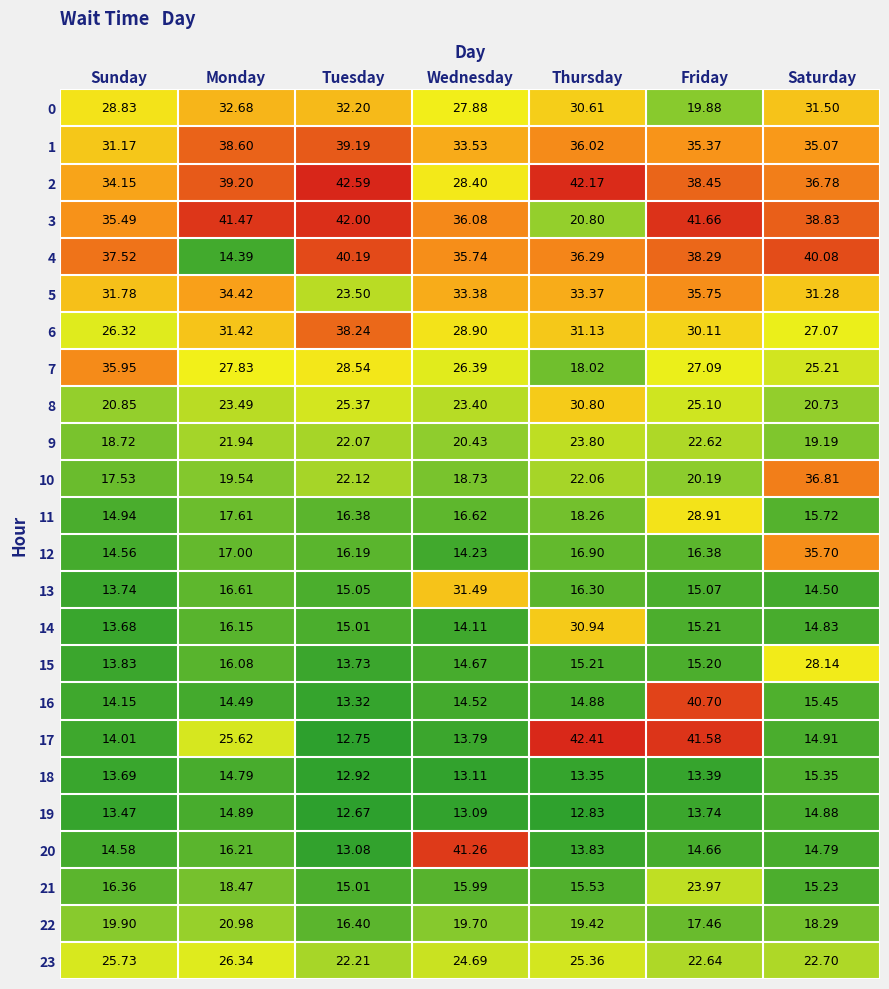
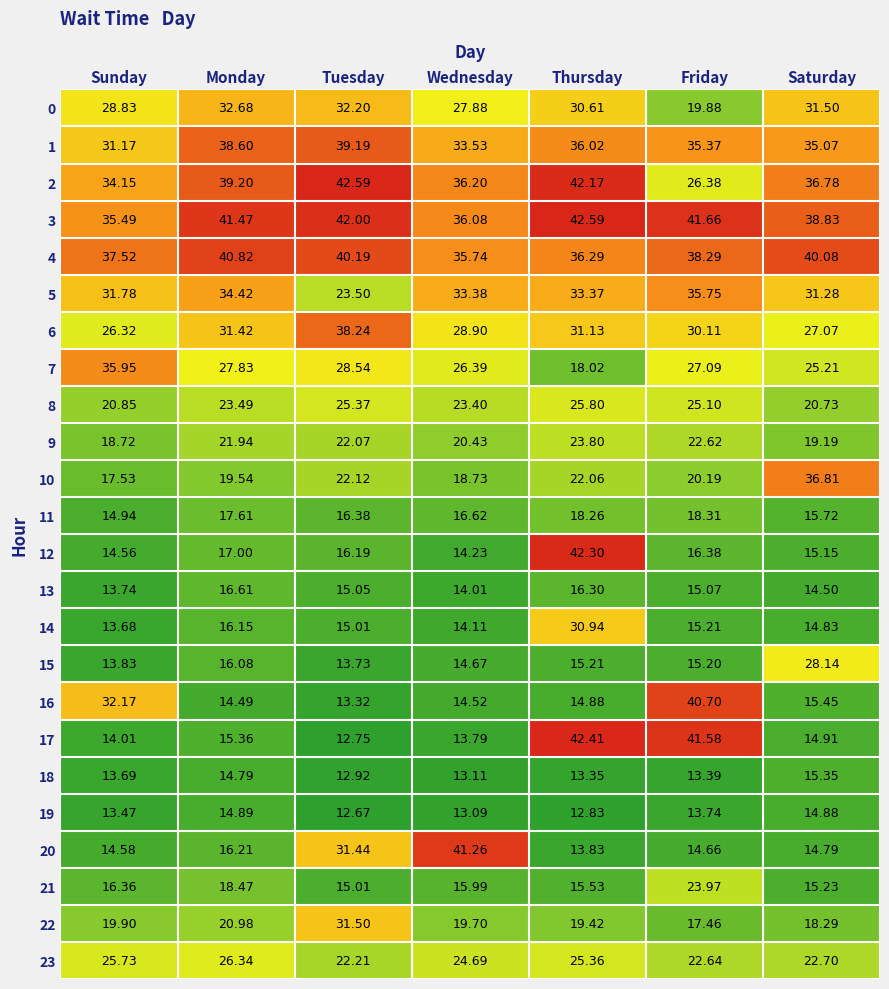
2, Wednesday: 28.40 -> 36.20
2, Friday: 38.45 -> 26.38
3, Thursday: 20.80 -> 42.59
4, Monday: 14.39 -> 40.82
8, Thursday: 30.80 -> 25.80
11, Friday: 28.91 -> 18.31
12, Thursday: 16.90 -> 42.30
12, Saturday: 35.70 -> 15.15
13, Wednesday: 31.49 -> 14.01
16, Sunday: 14.15 -> 32.17
17, Monday: 25.62 -> 15.36
20, Tuesday: 13.08 -> 31.44
22, Tuesday: 16.40 -> 31.50
